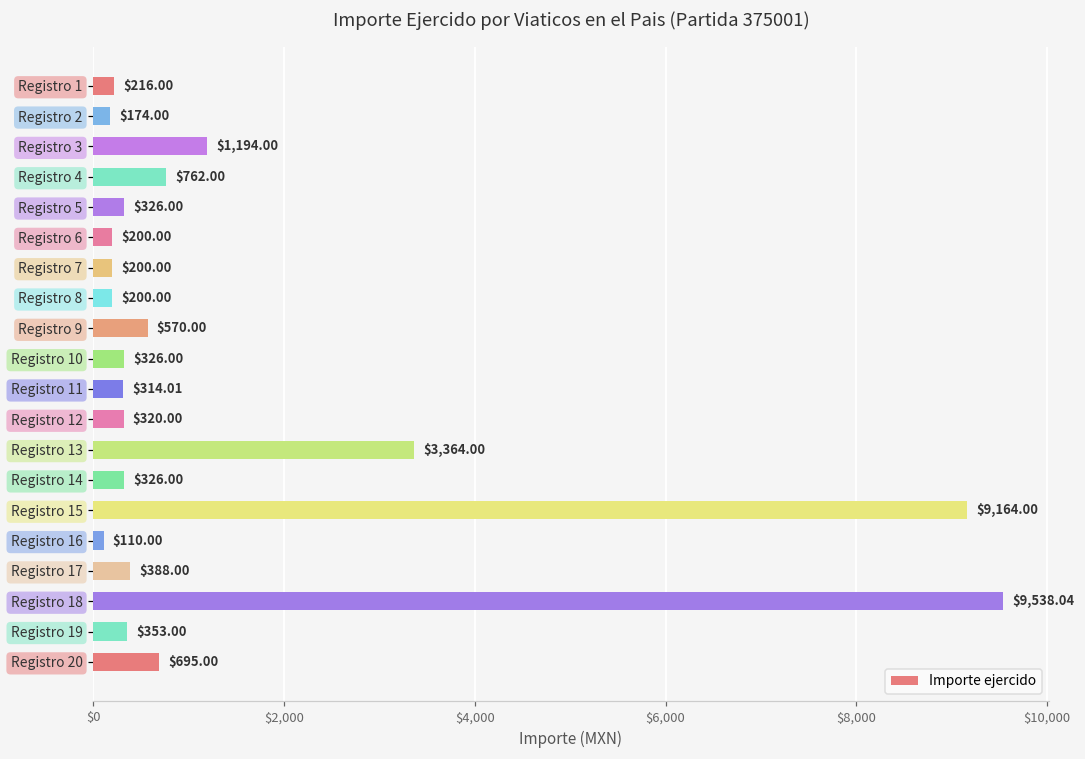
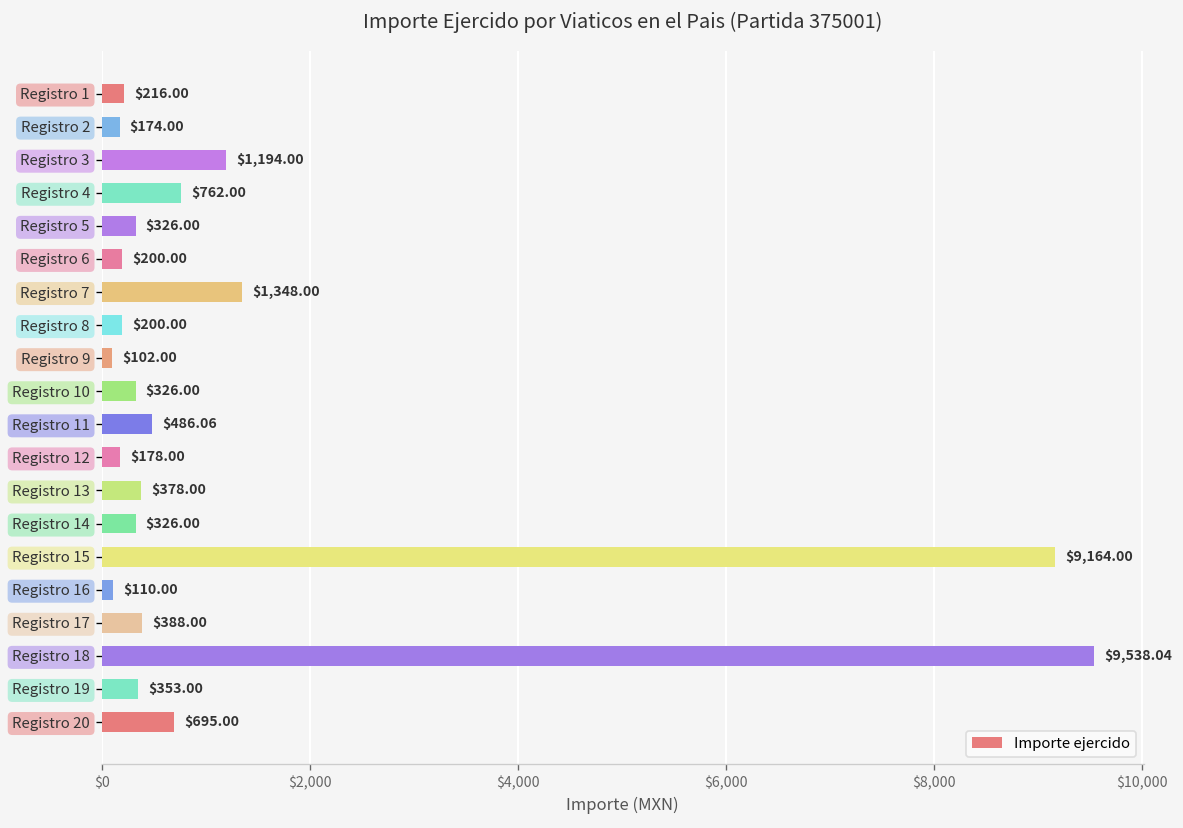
Registro 7: $200.00 -> $1,348.00
Registro 9: $570.00 -> $102.00
Registro 11: $314.01 -> $486.06
Registro 12: $320.00 -> $178.00
Registro 13: $3,364.00 -> $378.00
